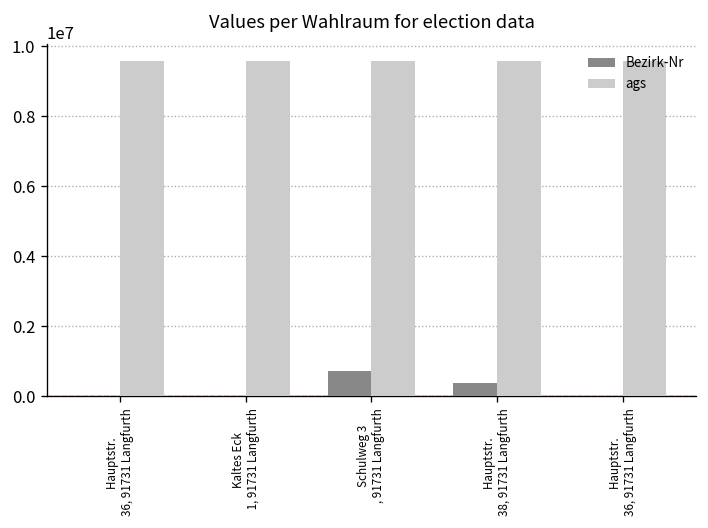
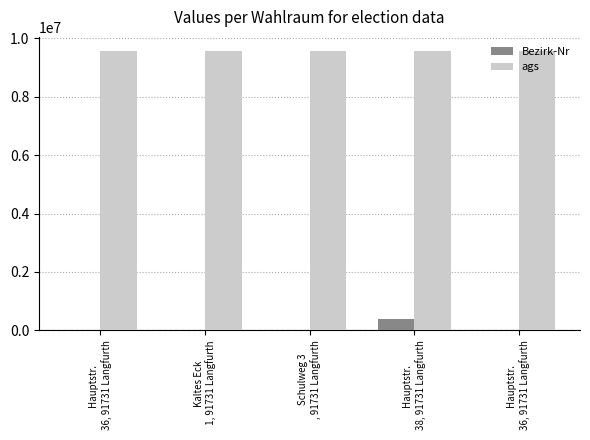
Bezirk-Nr, Schulweg 3 , 91731 Langfurth: 700000 -> 0
